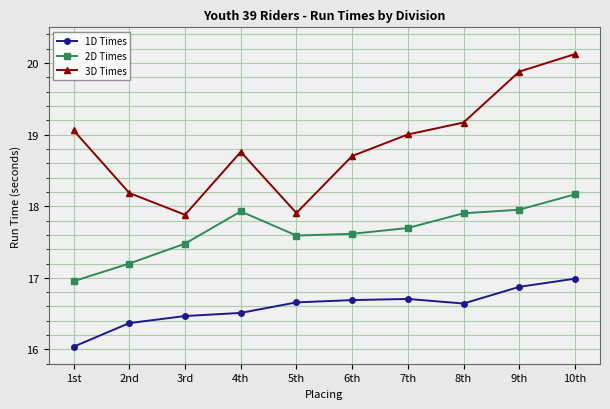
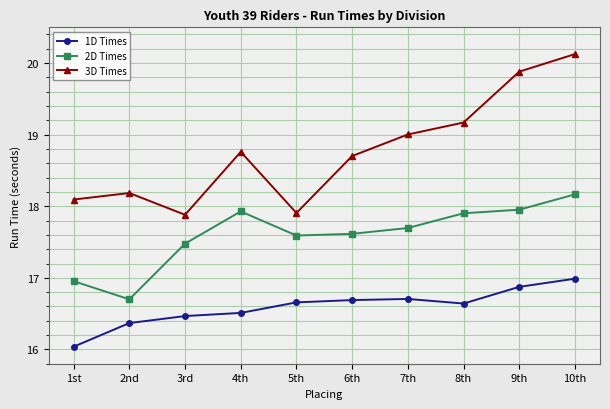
3D Times, 1st: 19.1 -> 18.1
2D Times, 2nd: 17.2 -> 16.7
